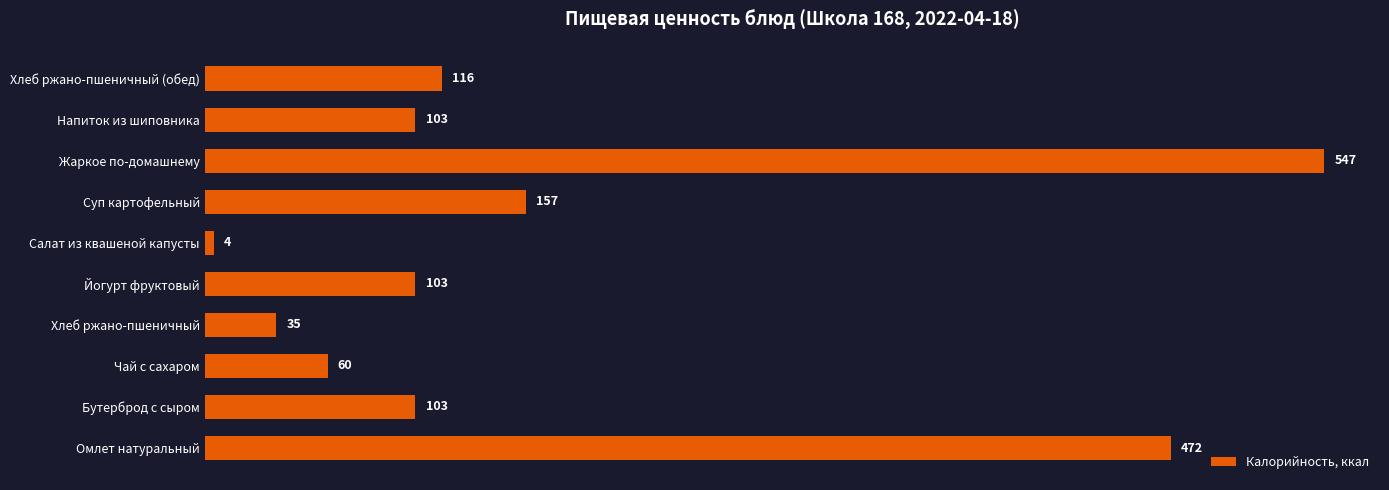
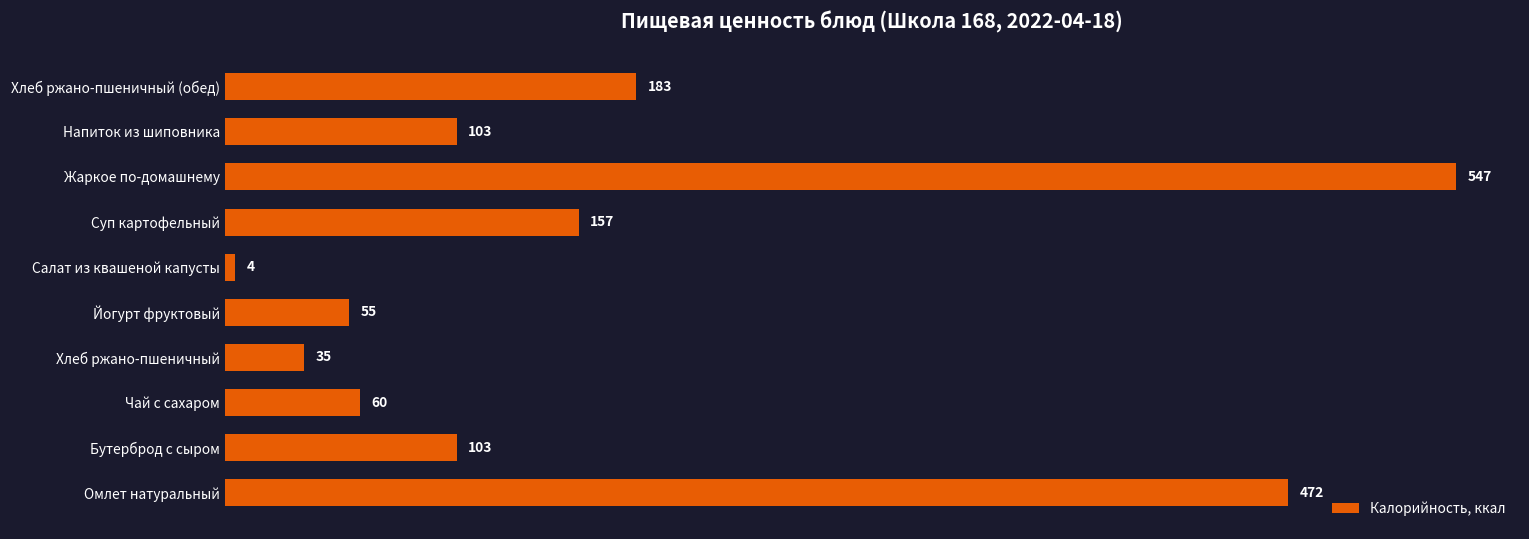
Хлеб ржано-пшеничный (обед): 116 -> 183
Йогурт фруктовый: 103 -> 55
